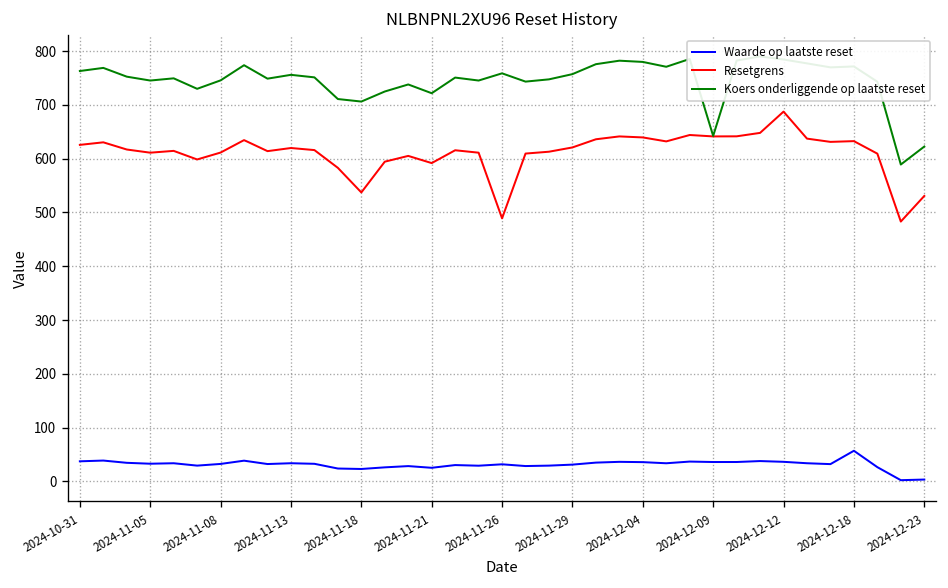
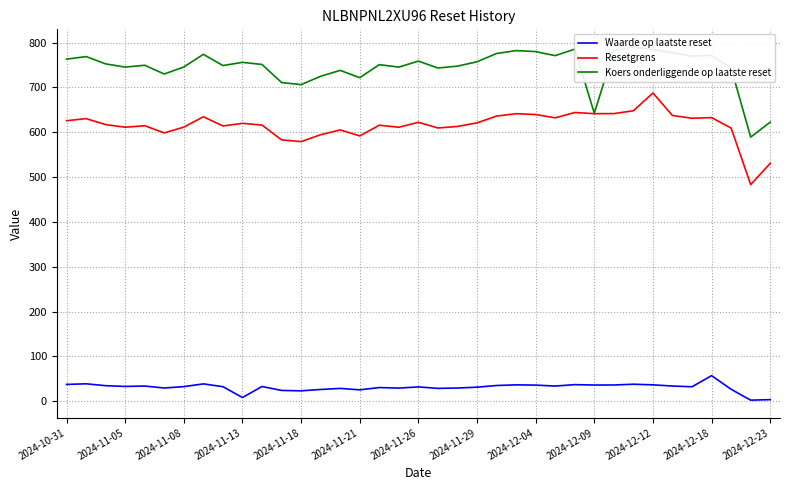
Waarde op laatste reset, 2024-11-13: 30 -> 10
Resetgrens, 2024-11-18: 540 -> 580
Resetgrens, 2024-11-26: 490 -> 620
